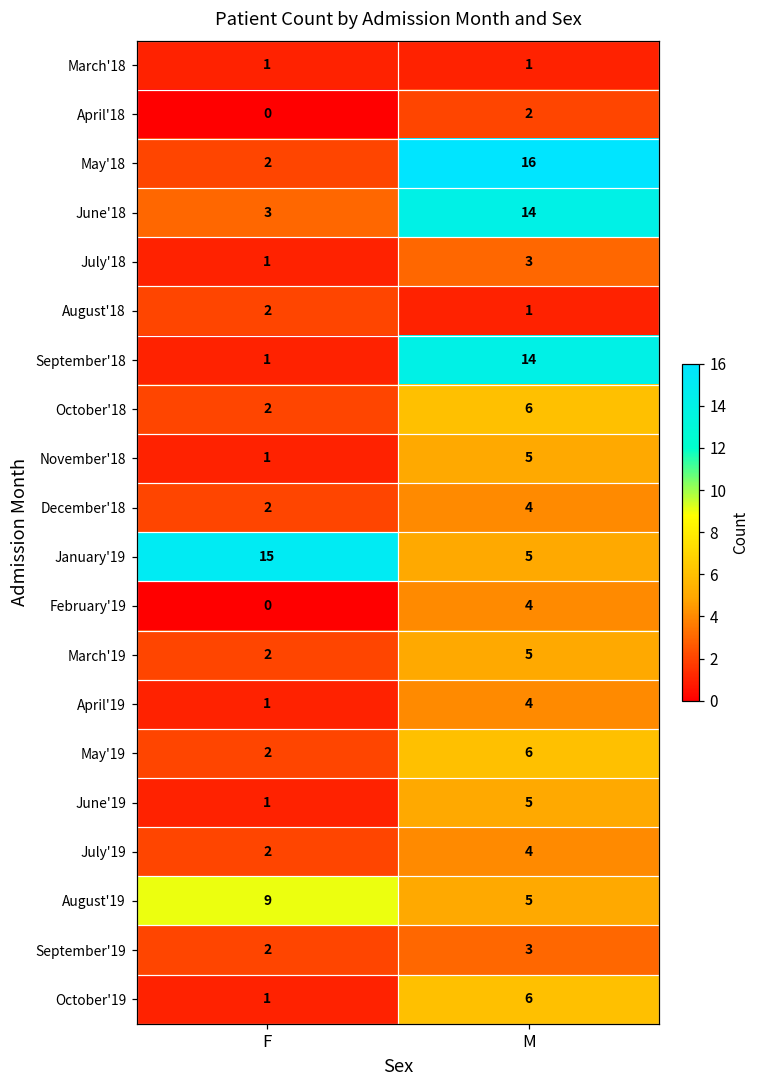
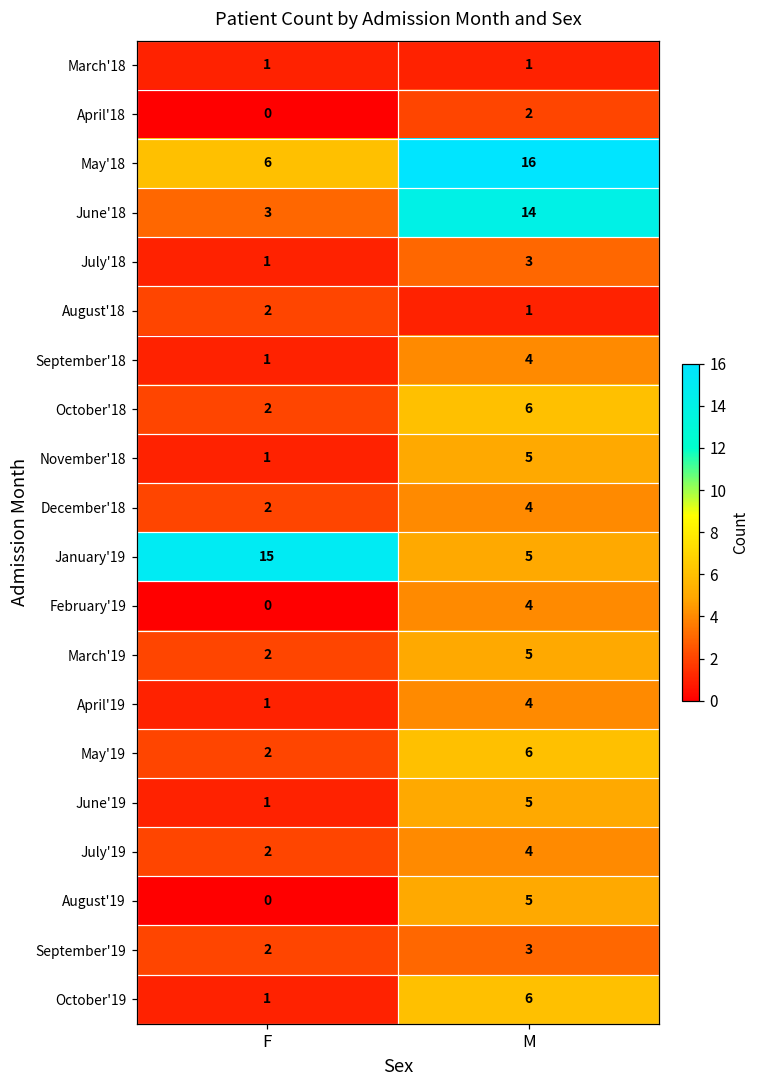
May'18, F: 2 -> 6
September'18, M: 14 -> 4
August'19, F: 9 -> 0
